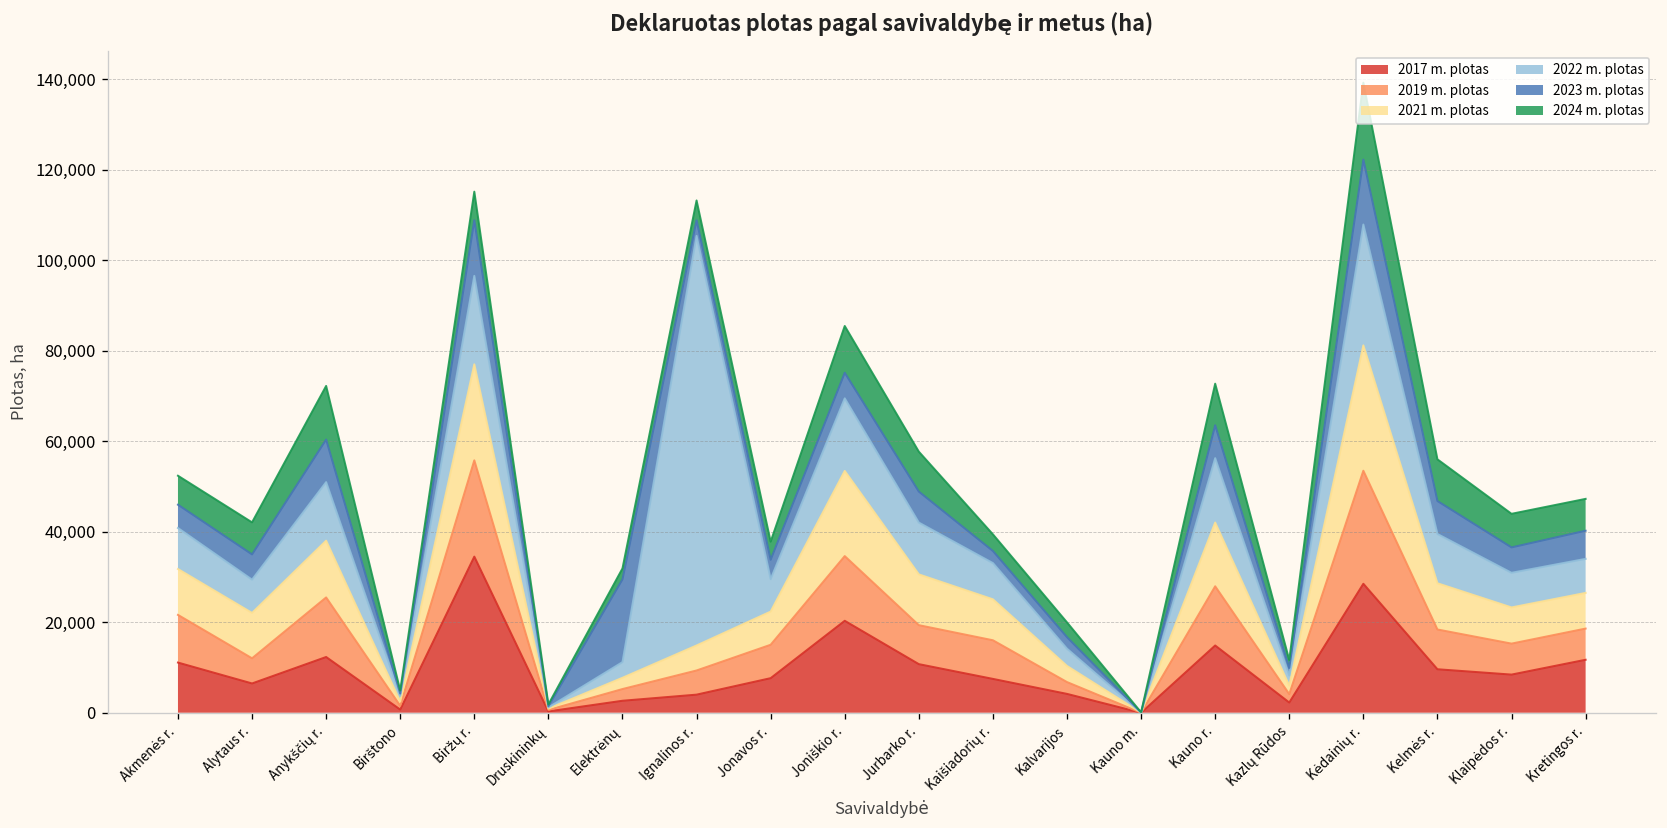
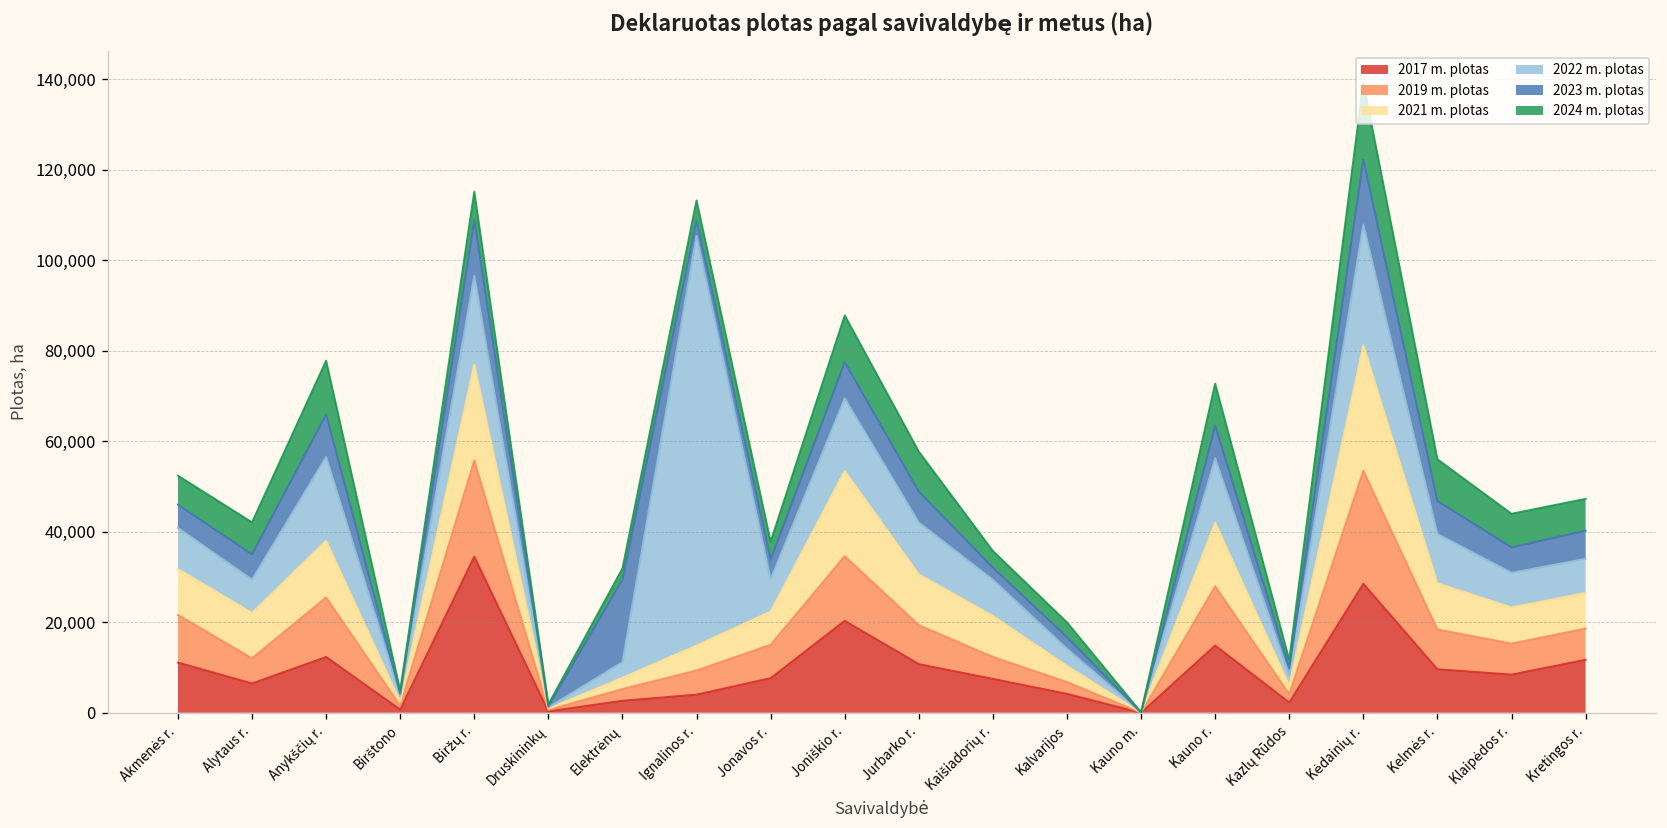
2022 m. plotas, Anykščių r.: 13,000 -> 19,000
2023 m. plotas, Joniškio r.: 6,000 -> 8,000
2019 m. plotas, Kaišiadorių r.: 9,000 -> 5,000
